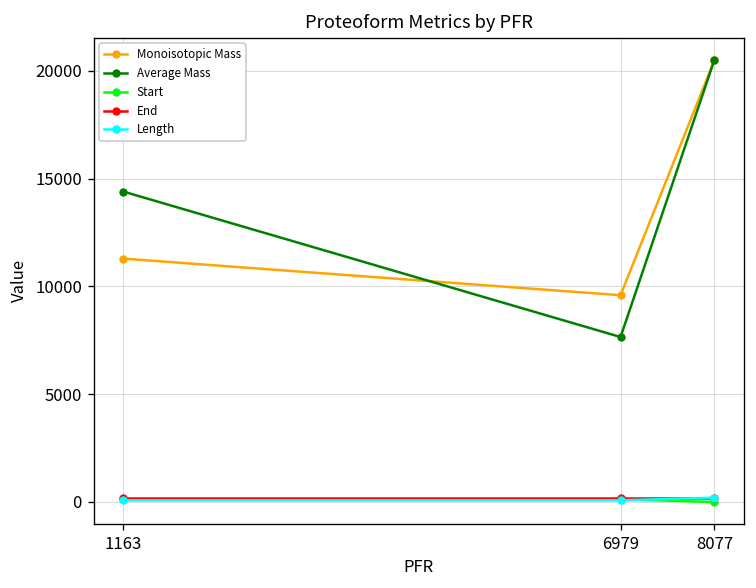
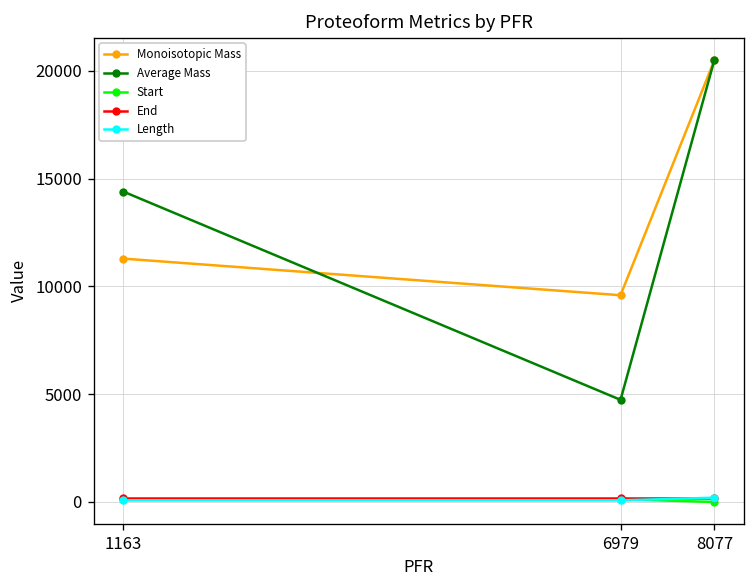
Average Mass, 6979: 7700 -> 4700
